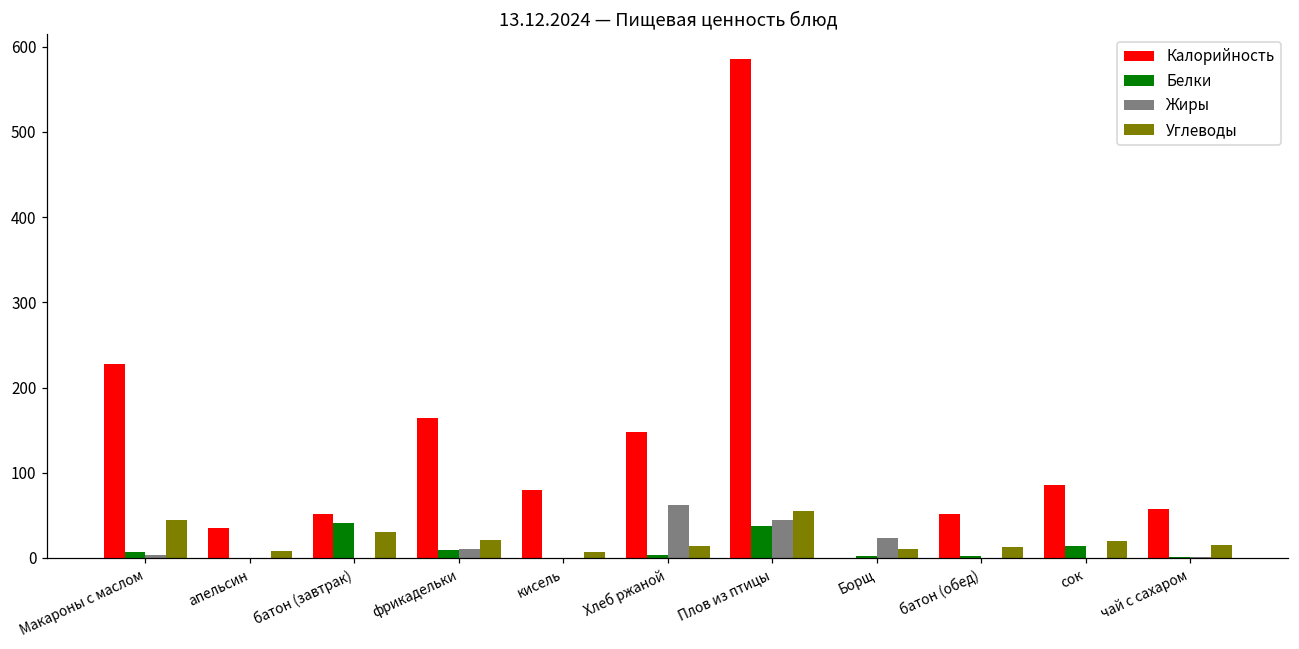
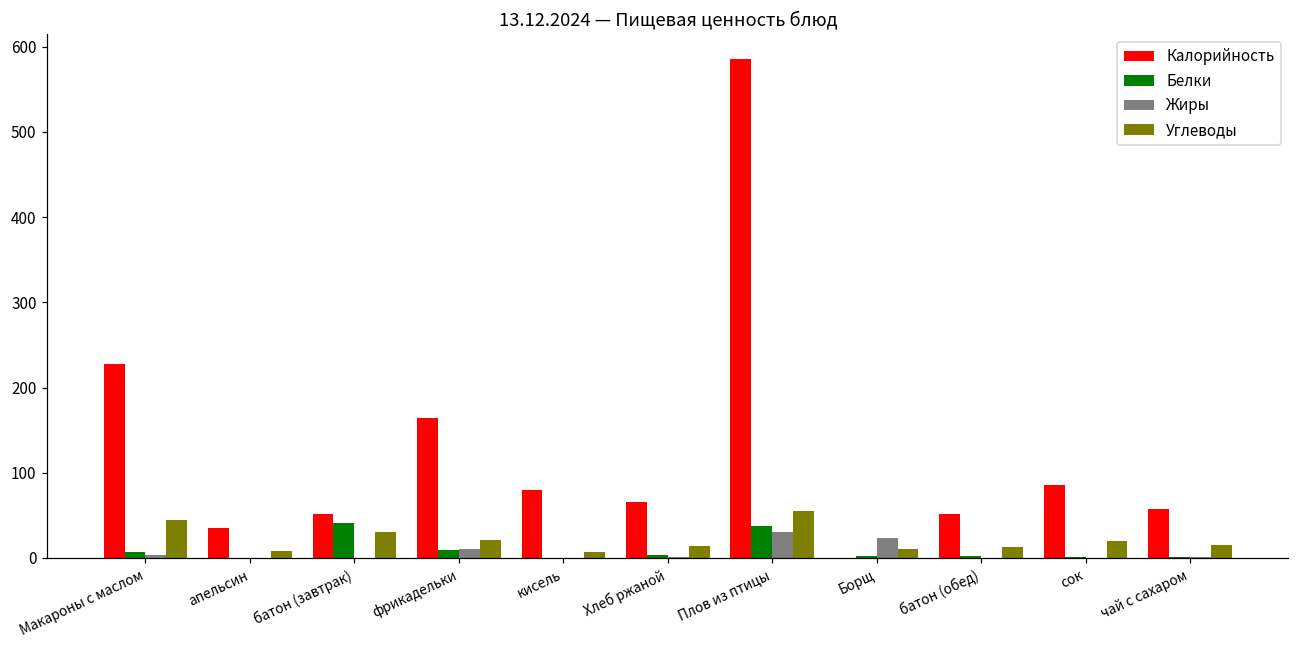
Калорийность, Хлеб ржаной: 150 -> 70
Жиры, Хлеб ржаной: 60 -> 0
Жиры, Плов из птицы: 50 -> 30
Белки, сок: 10 -> 0
